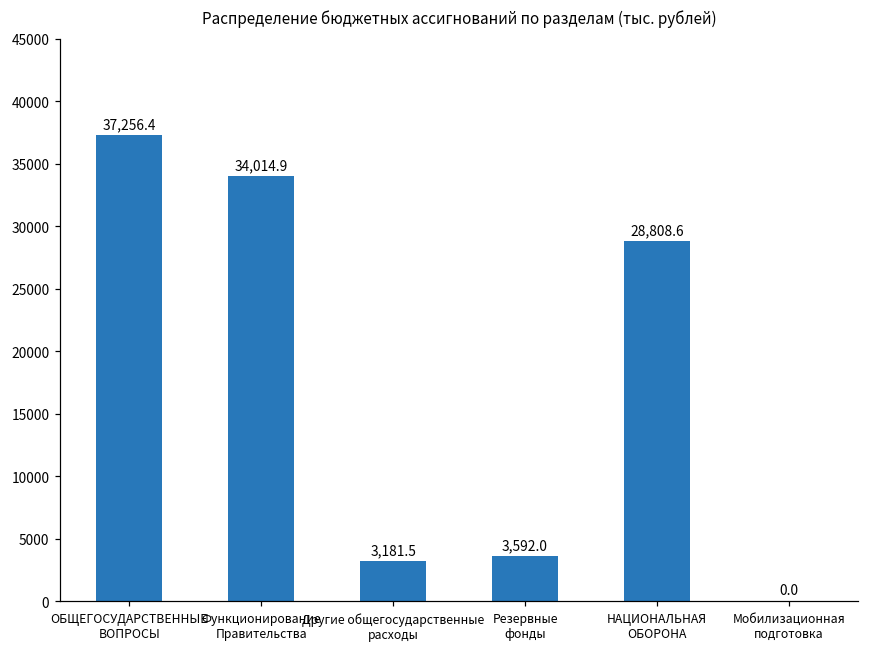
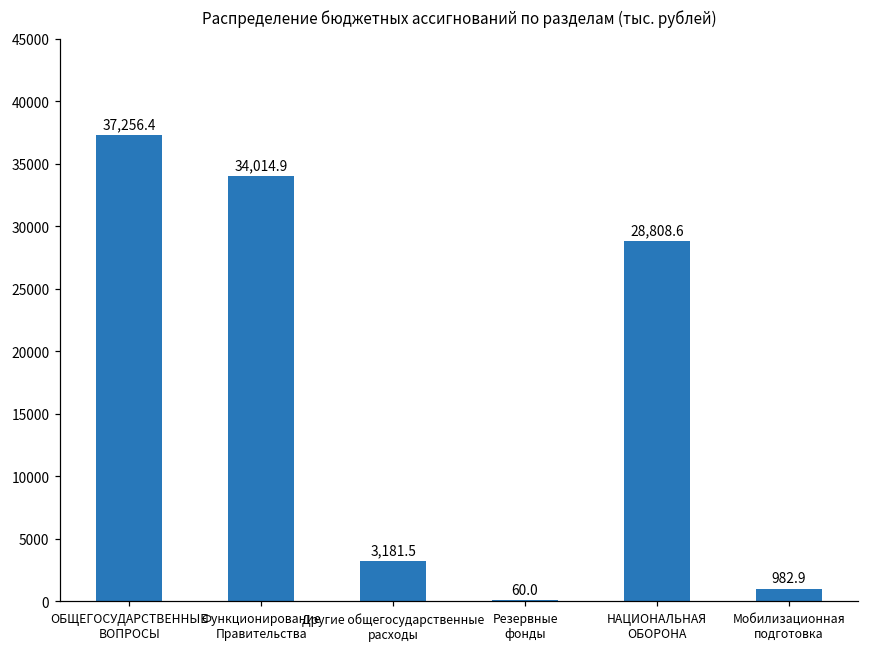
Резервные фонды: 3,592.0 -> 60.0
Мобилизационная подготовка: 0.0 -> 982.9
